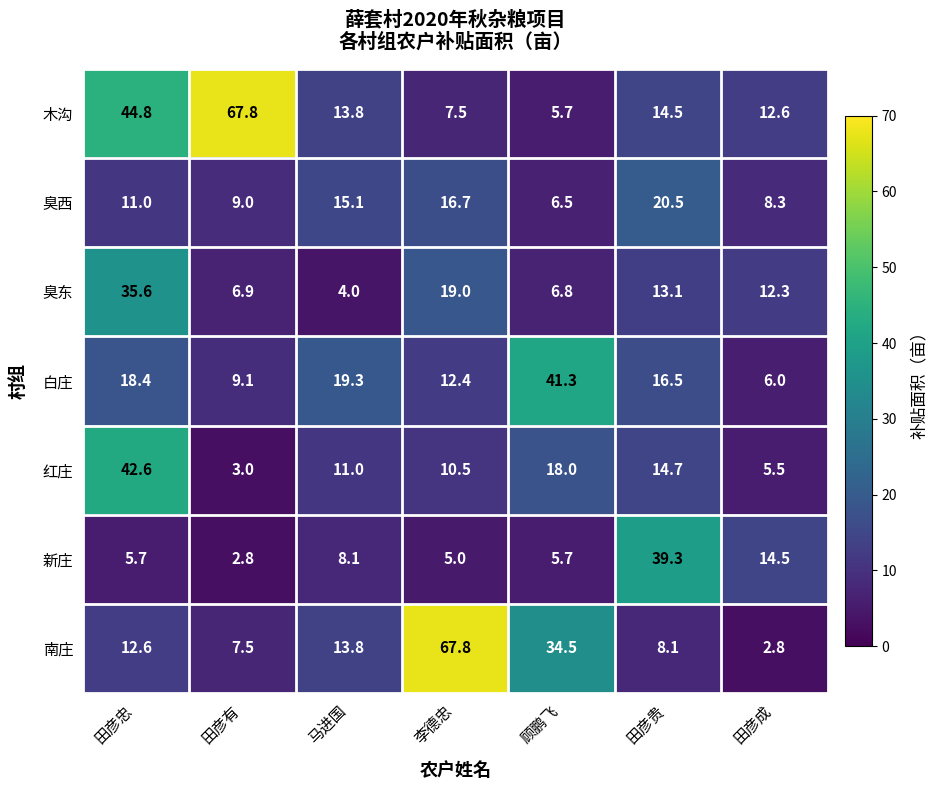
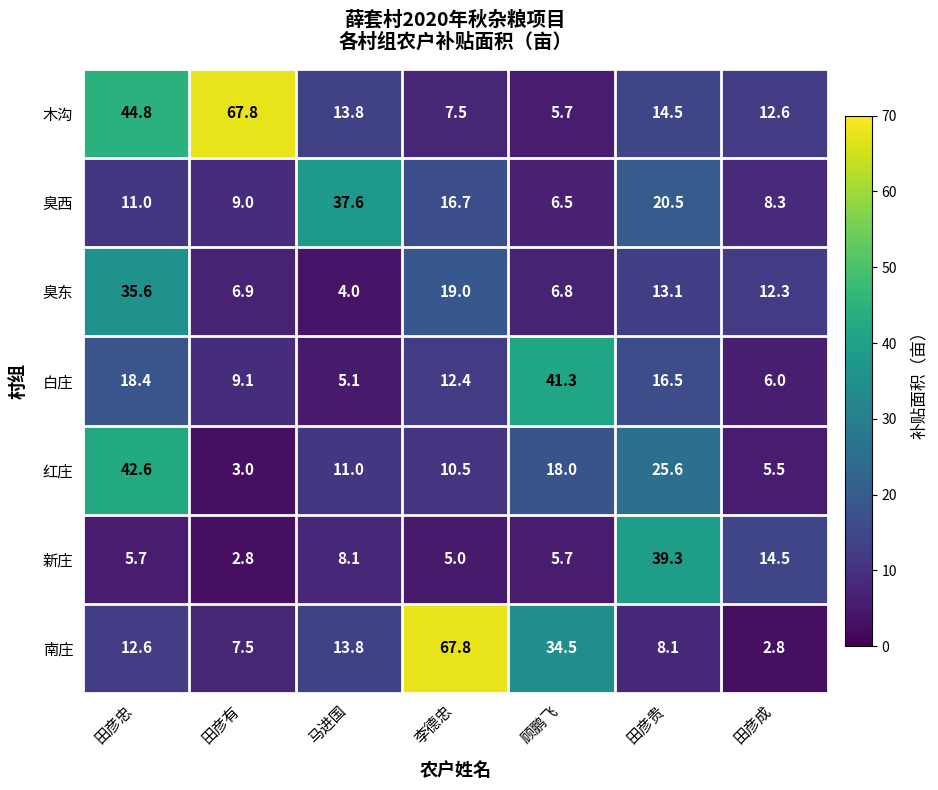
臭西, 马进国: 15.1 -> 37.6
白庄, 马进国: 19.3 -> 5.1
红庄, 田彦贵: 14.7 -> 25.6
